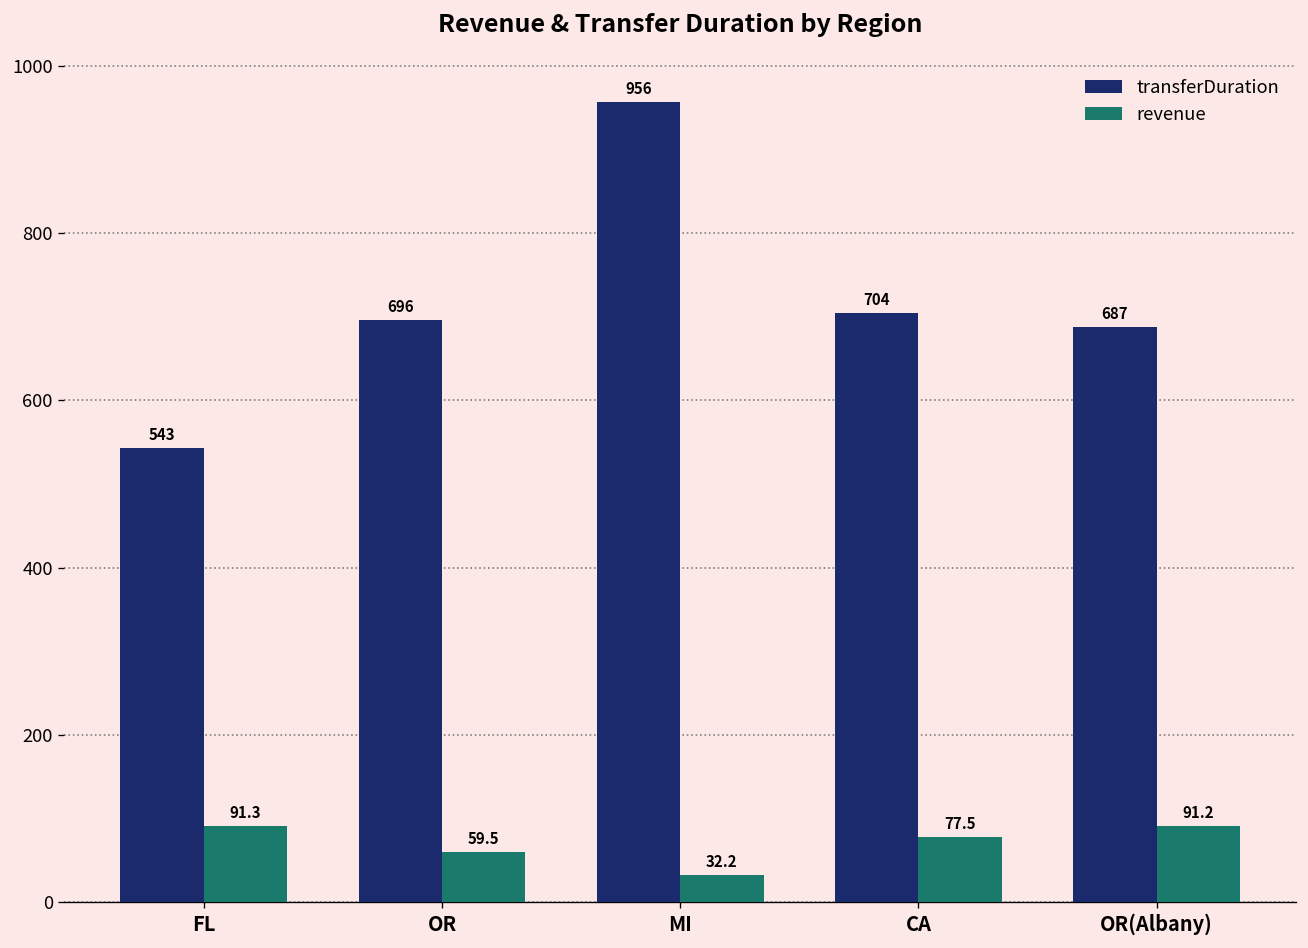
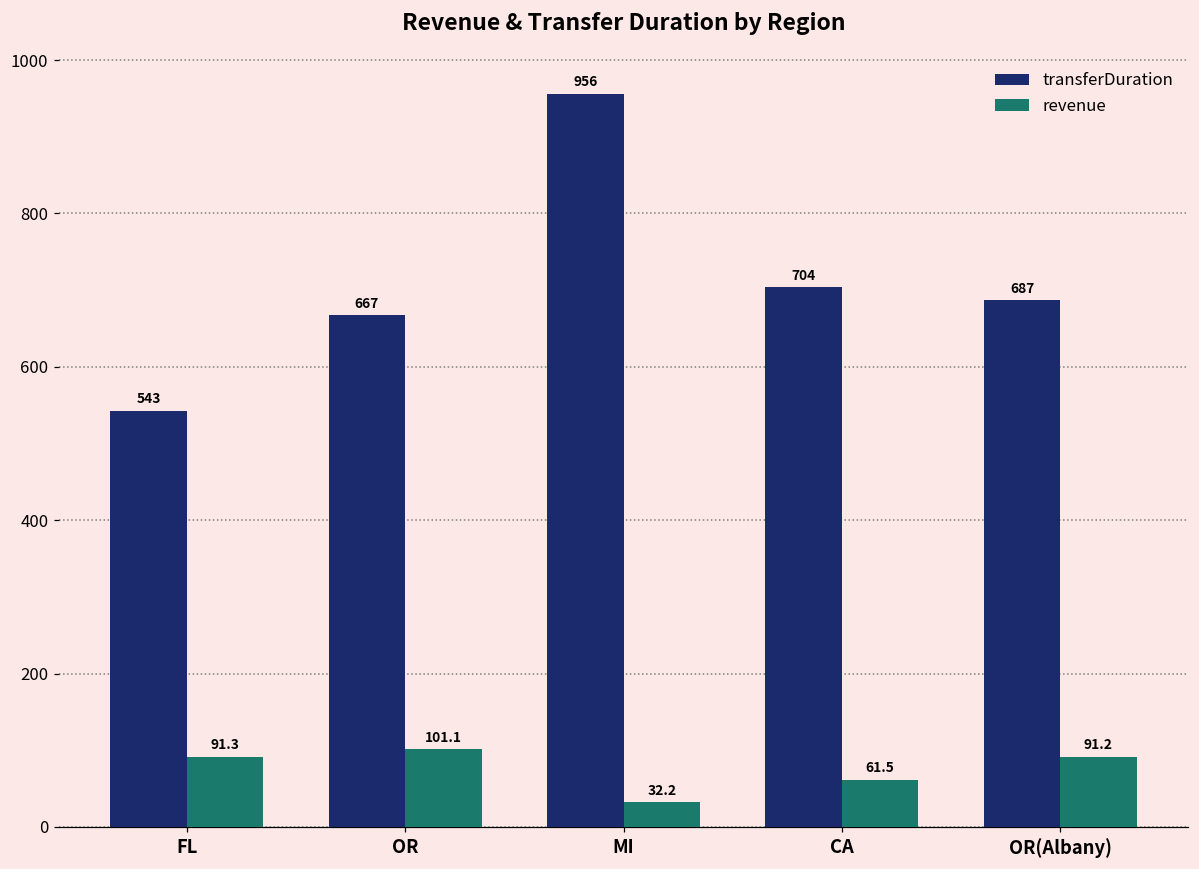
transferDuration, OR: 696 -> 667
revenue, OR: 59.5 -> 101.1
revenue, CA: 77.5 -> 61.5
